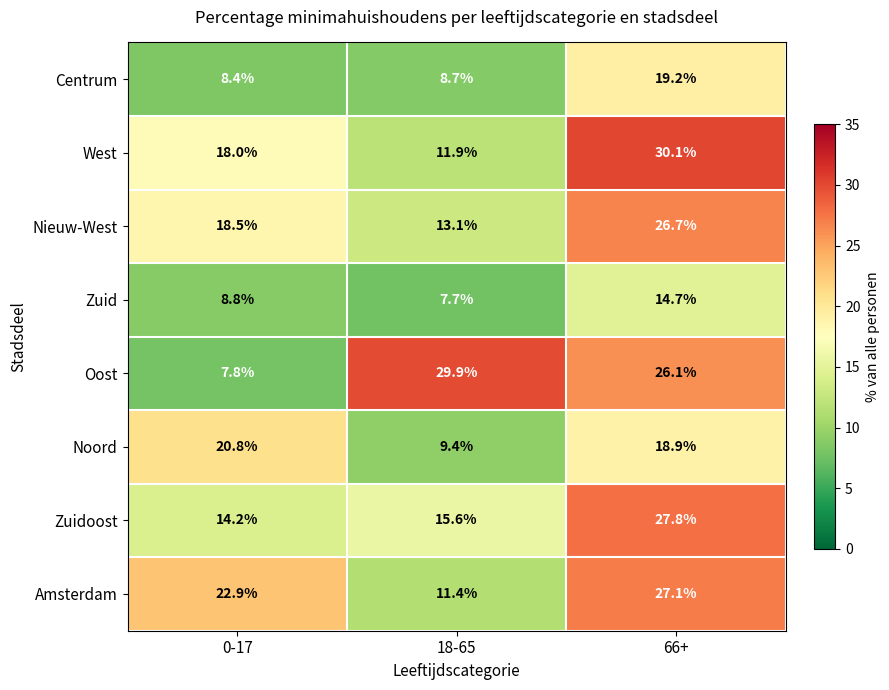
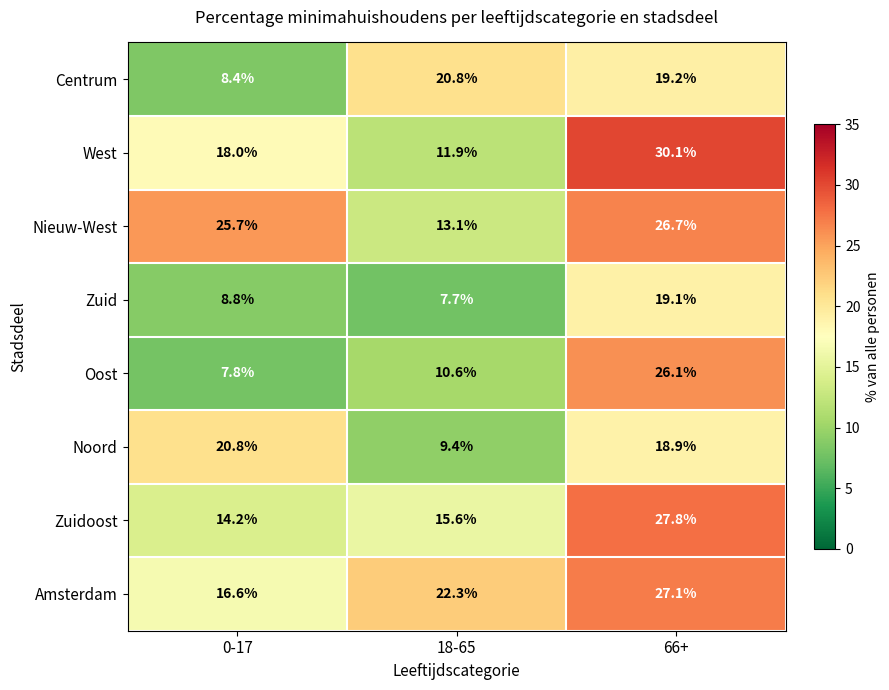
Centrum, 18-65: 8.7% -> 20.8%
Nieuw-West, 0-17: 18.5% -> 25.7%
Zuid, 66+: 14.7% -> 19.1%
Oost, 18-65: 29.9% -> 10.6%
Amsterdam, 0-17: 22.9% -> 16.6%
Amsterdam, 18-65: 11.4% -> 22.3%
